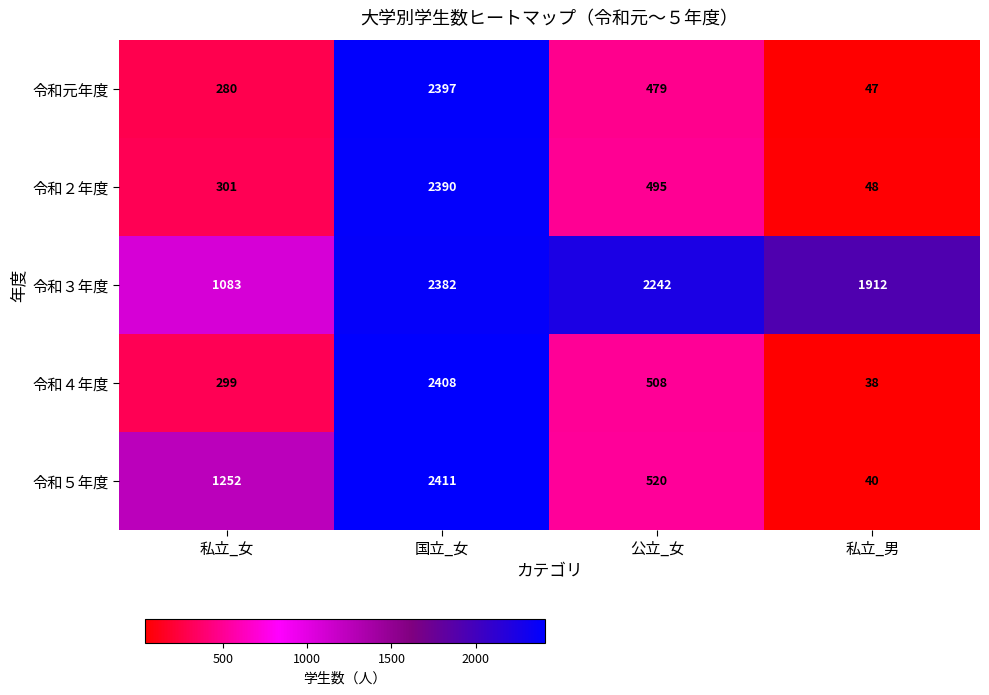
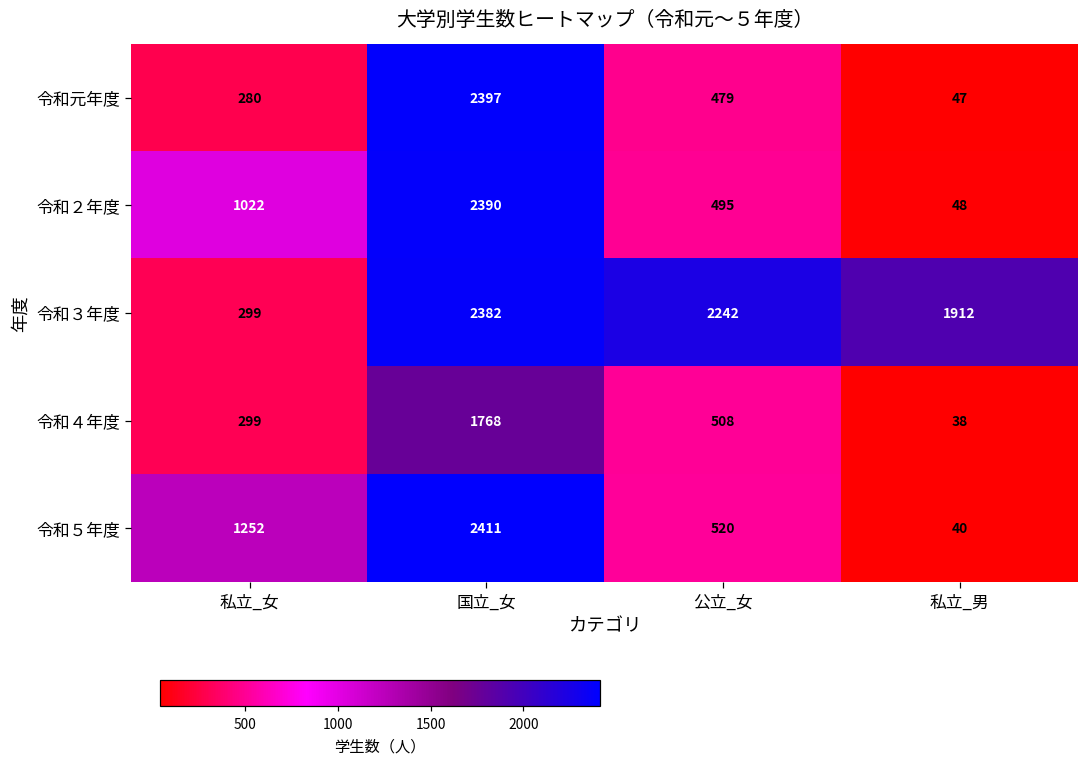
令和２年度, 私立_女: 301 -> 1022
令和３年度, 私立_女: 1083 -> 299
令和４年度, 国立_女: 2408 -> 1768
